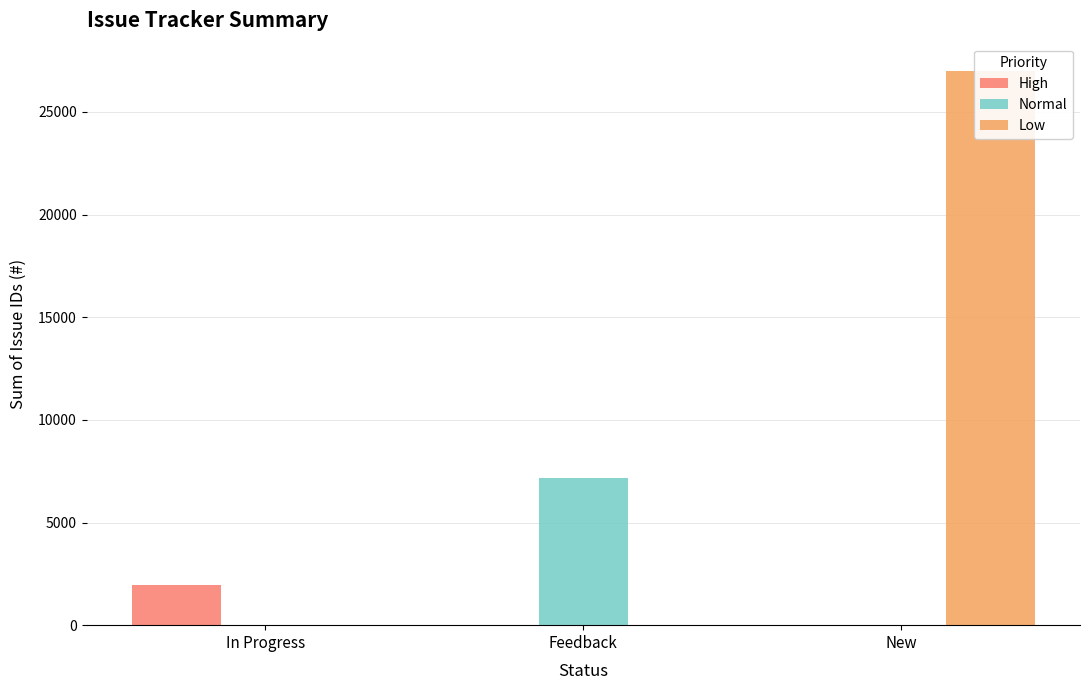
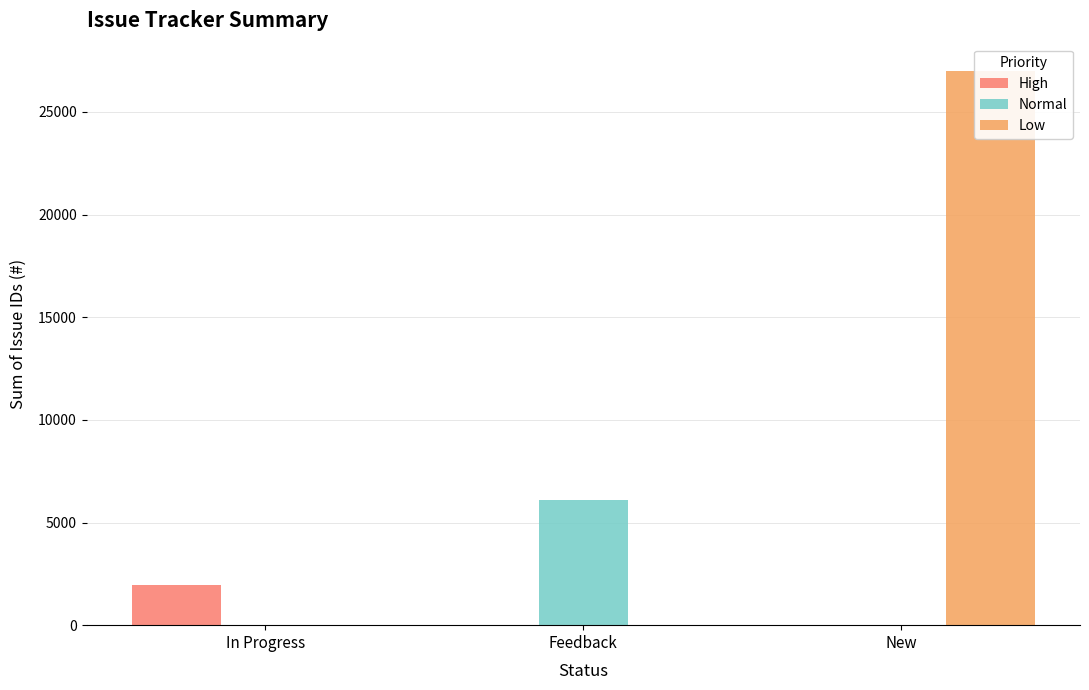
Normal, Feedback: 7200 -> 6100
